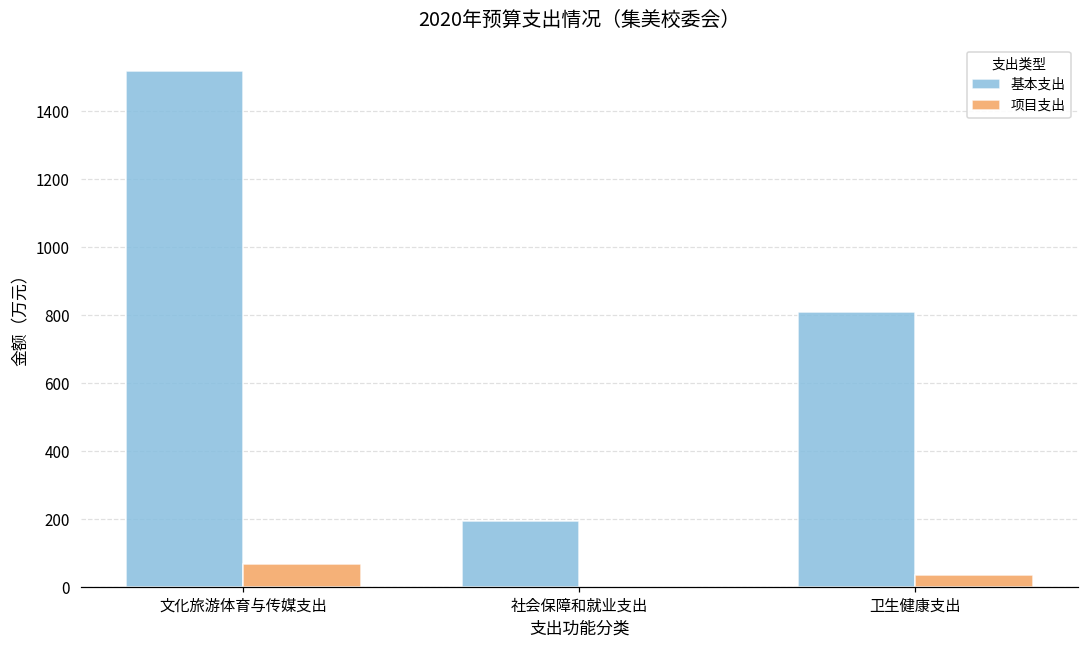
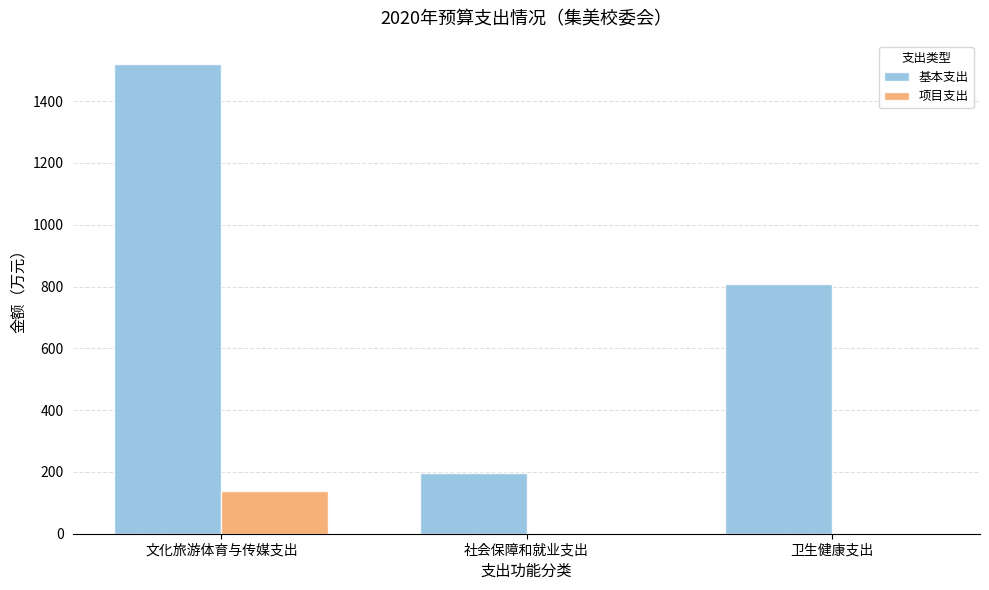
项目支出, 文化旅游体育与传媒支出: 70 -> 140
项目支出, 卫生健康支出: 40 -> 0
